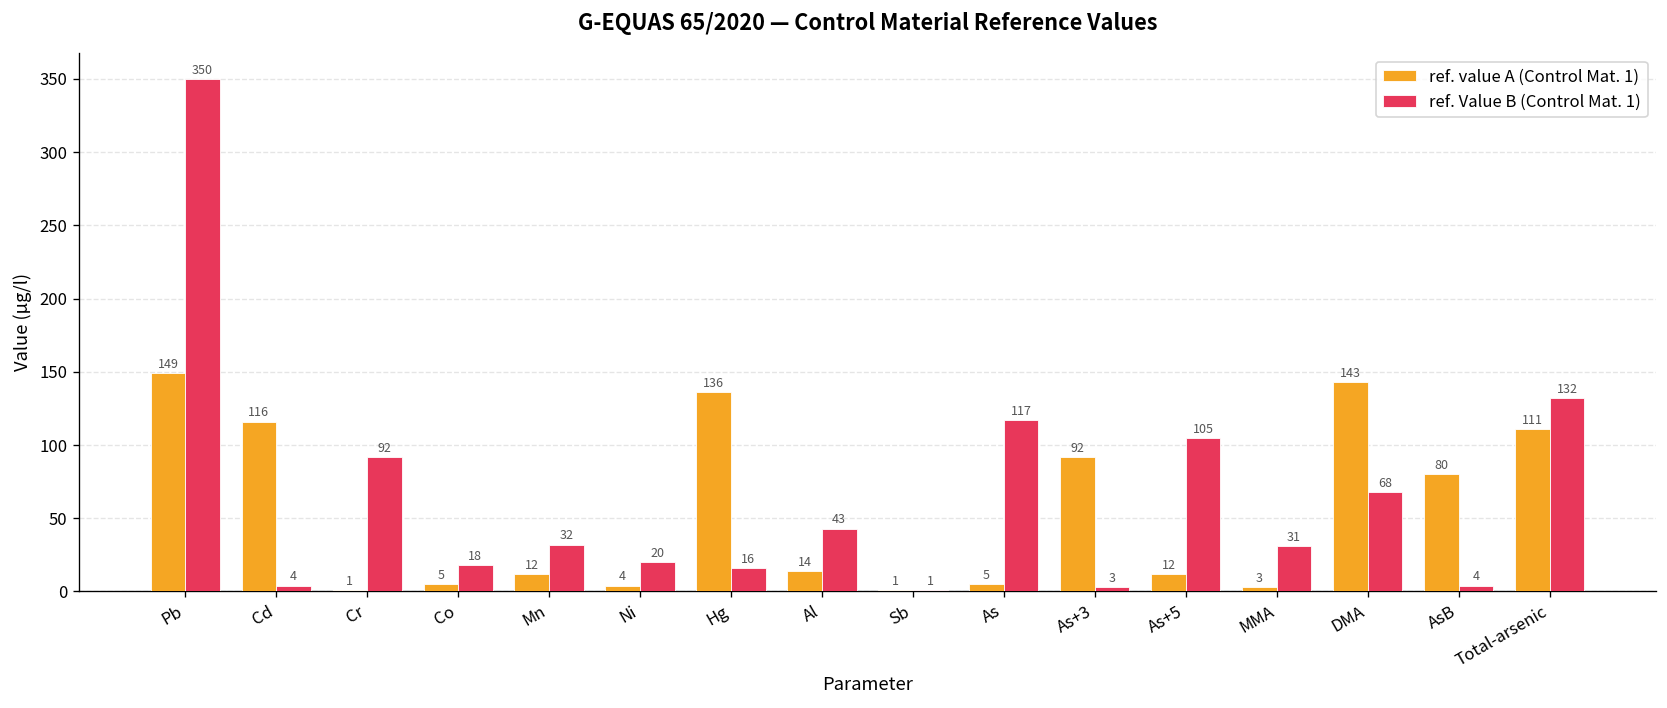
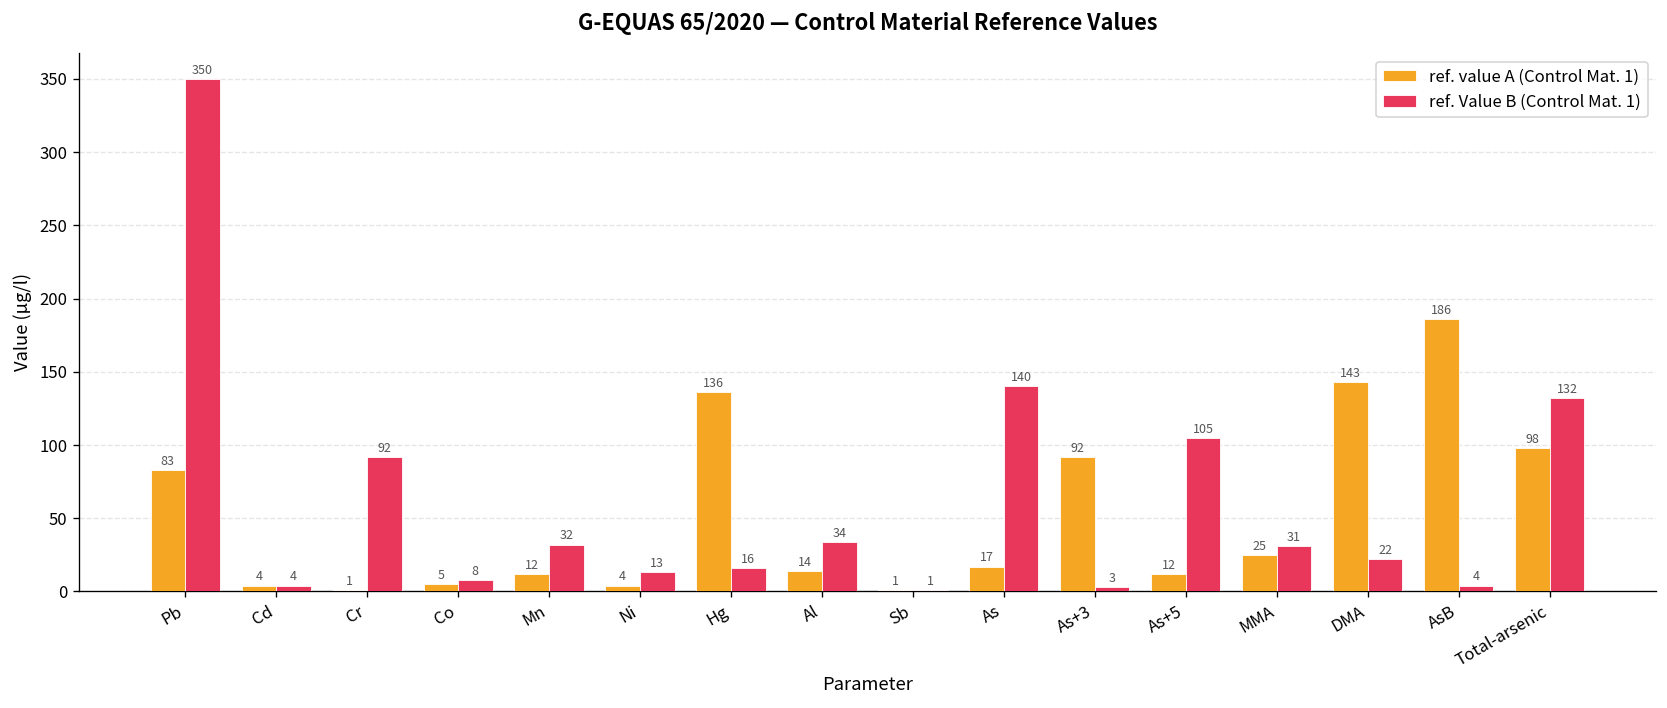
ref. value A (Control Mat. 1), Pb: 149 -> 83
ref. value A (Control Mat. 1), Cd: 116 -> 4
ref. Value B (Control Mat. 1), Co: 18 -> 8
ref. Value B (Control Mat. 1), Ni: 20 -> 13
ref. Value B (Control Mat. 1), Al: 43 -> 34
ref. value A (Control Mat. 1), As: 5 -> 17
ref. Value B (Control Mat. 1), As: 117 -> 140
ref. value A (Control Mat. 1), MMA: 3 -> 25
ref. Value B (Control Mat. 1), DMA: 68 -> 22
ref. value A (Control Mat. 1), AsB: 80 -> 186
ref. value A (Control Mat. 1), Total-arsenic: 111 -> 98
